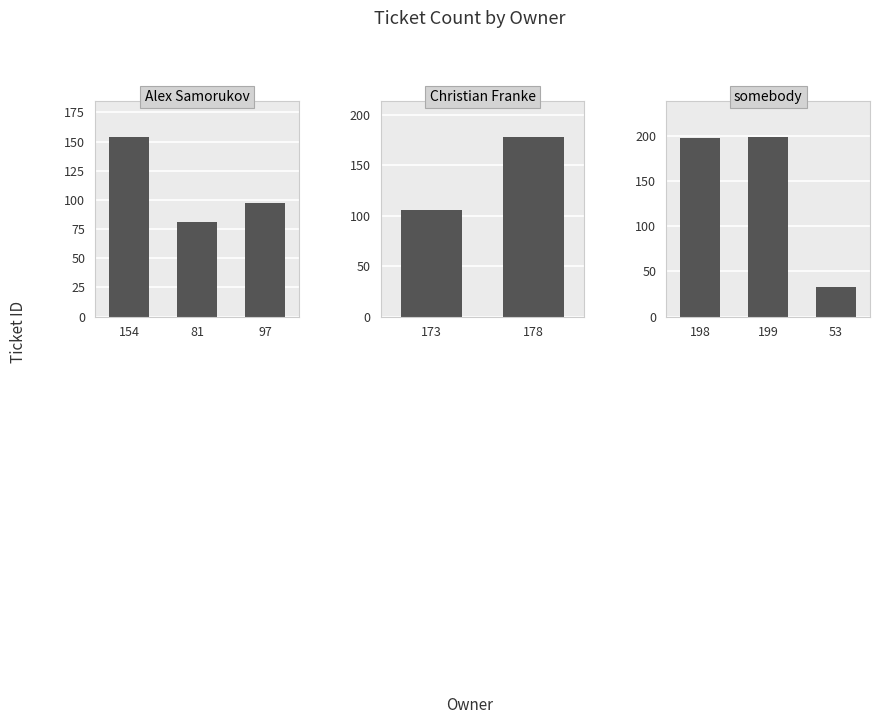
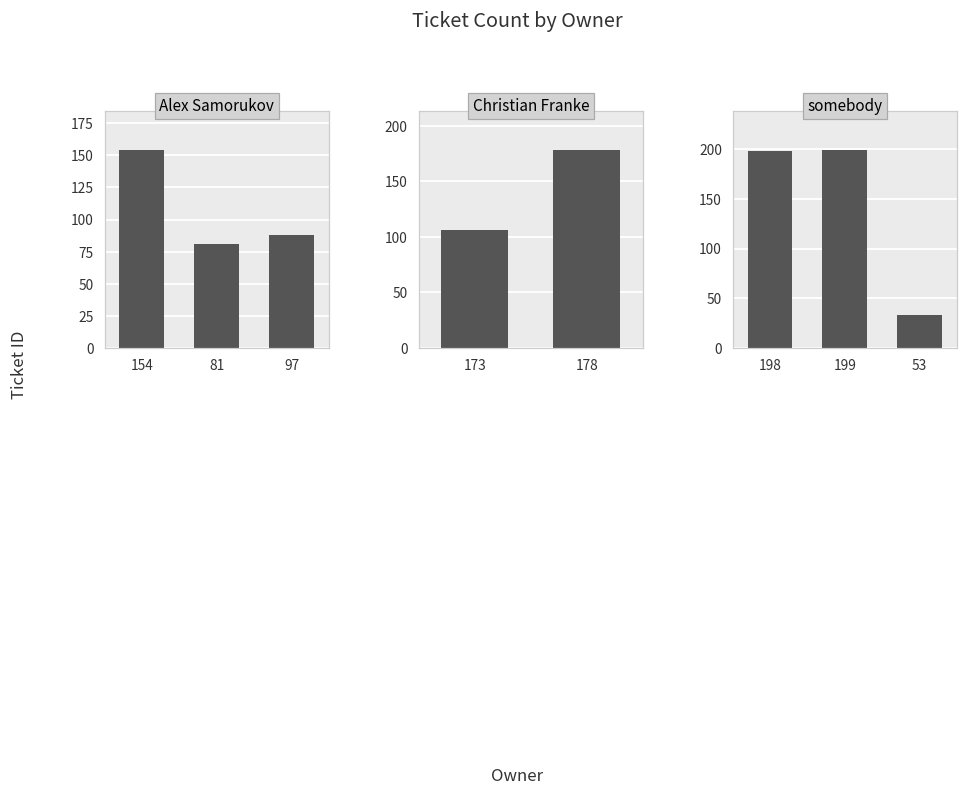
Alex Samorukov, 97: 97 -> 88
